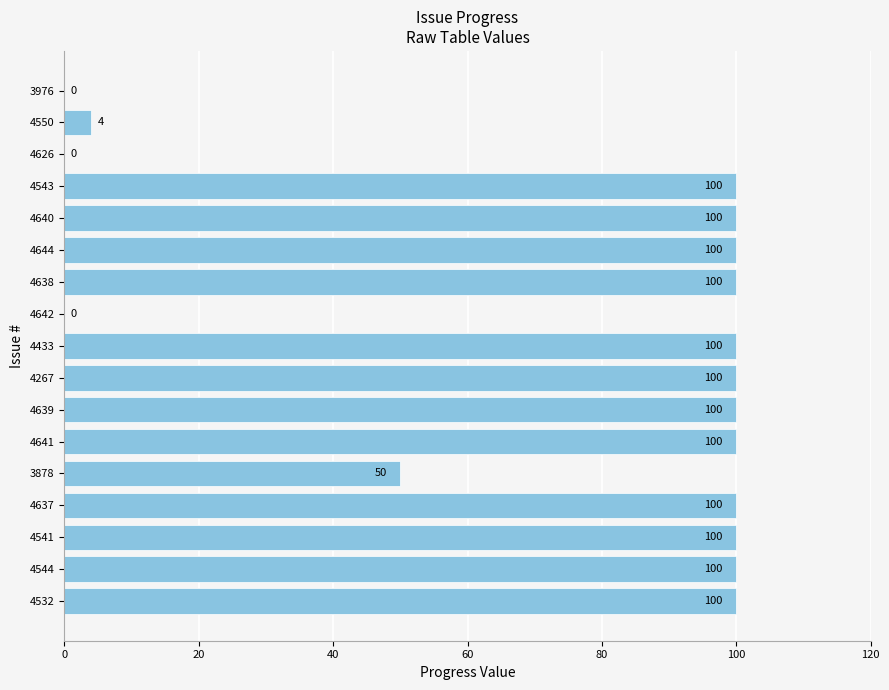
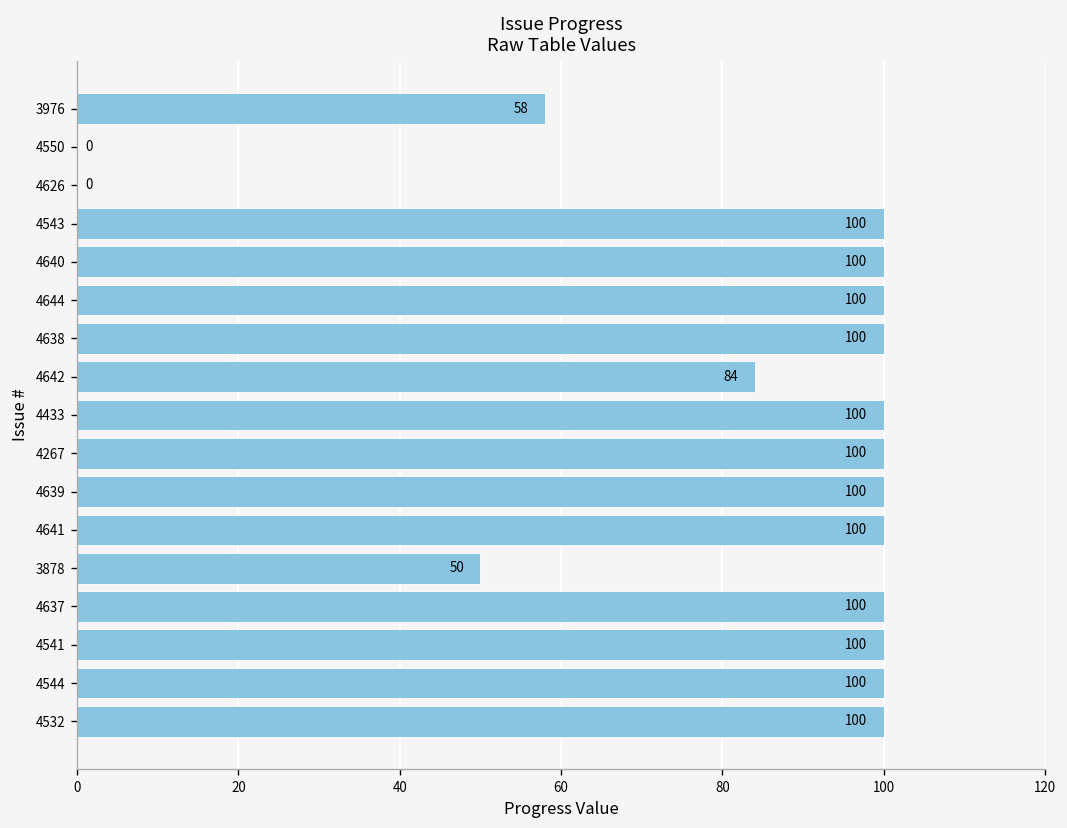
3976: 0 -> 58
4550: 4 -> 0
4642: 0 -> 84
